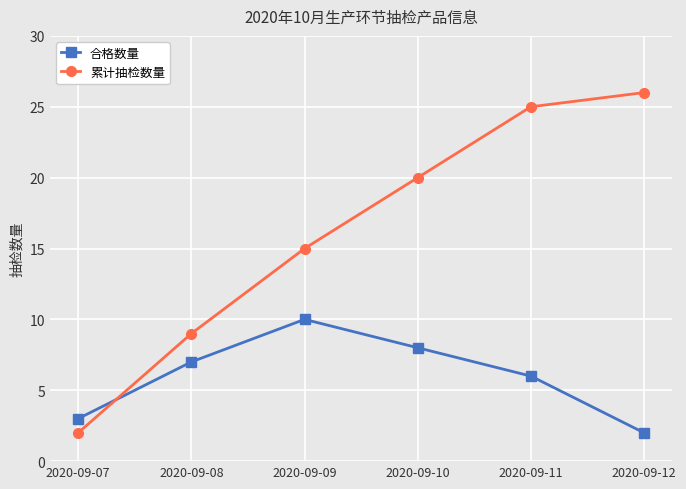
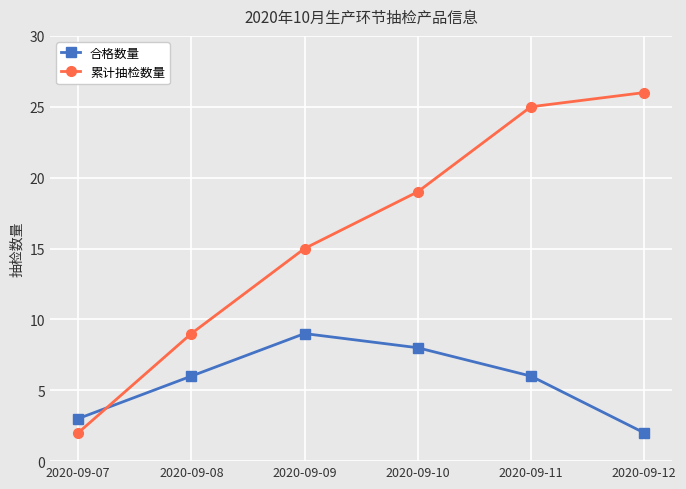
合格数量, 2020-09-08: 7 -> 6
合格数量, 2020-09-09: 10 -> 9
累计抽检数量, 2020-09-10: 20 -> 19
